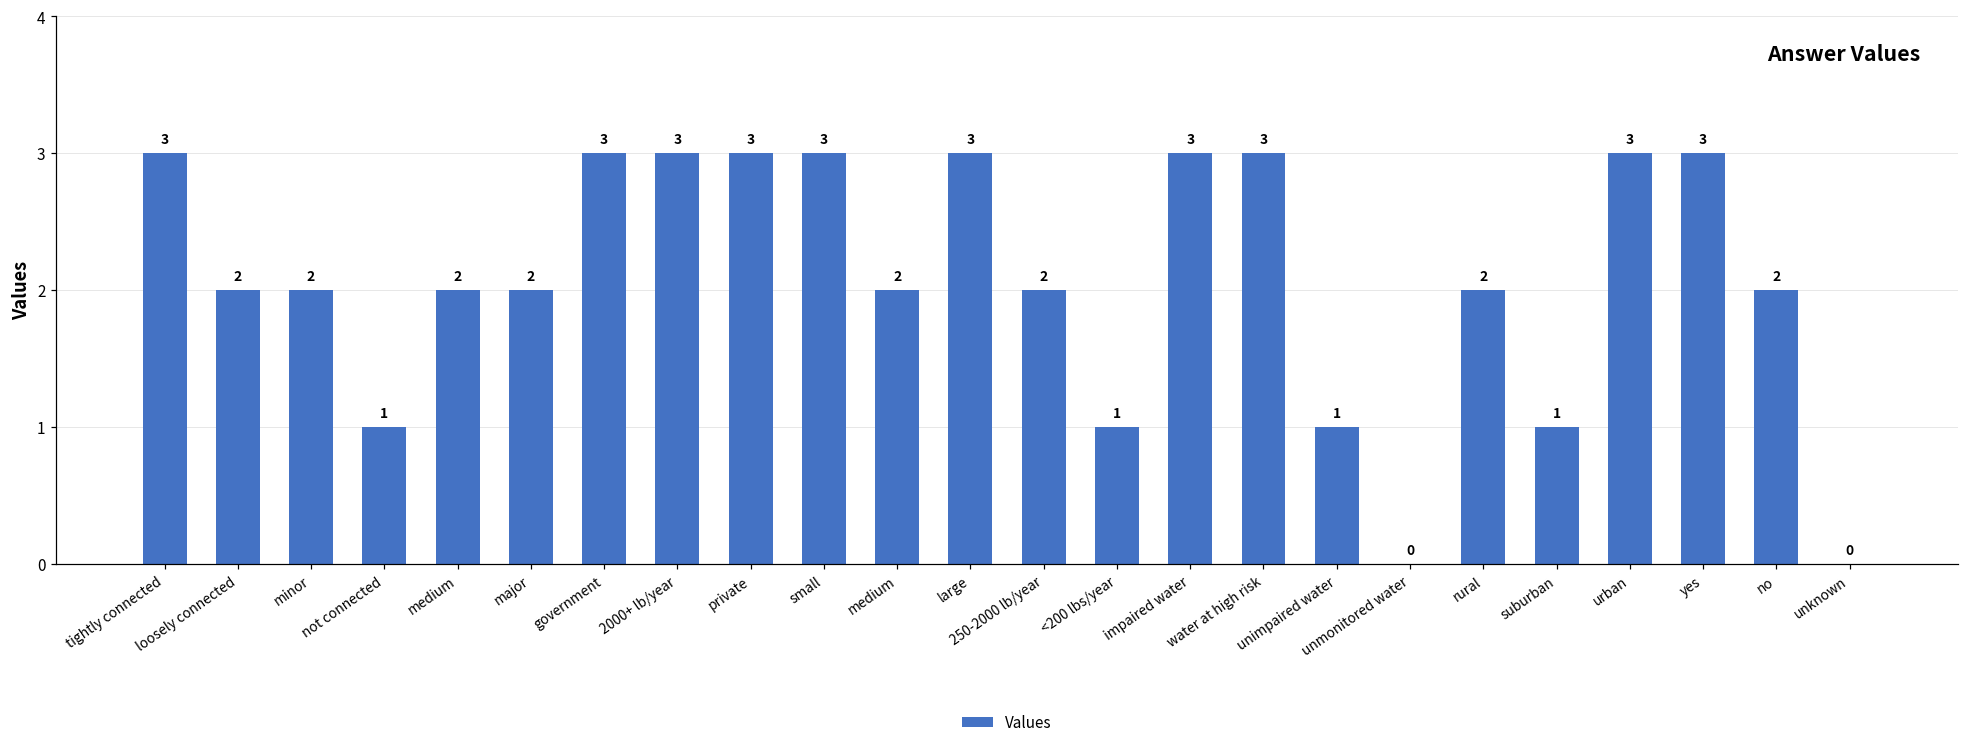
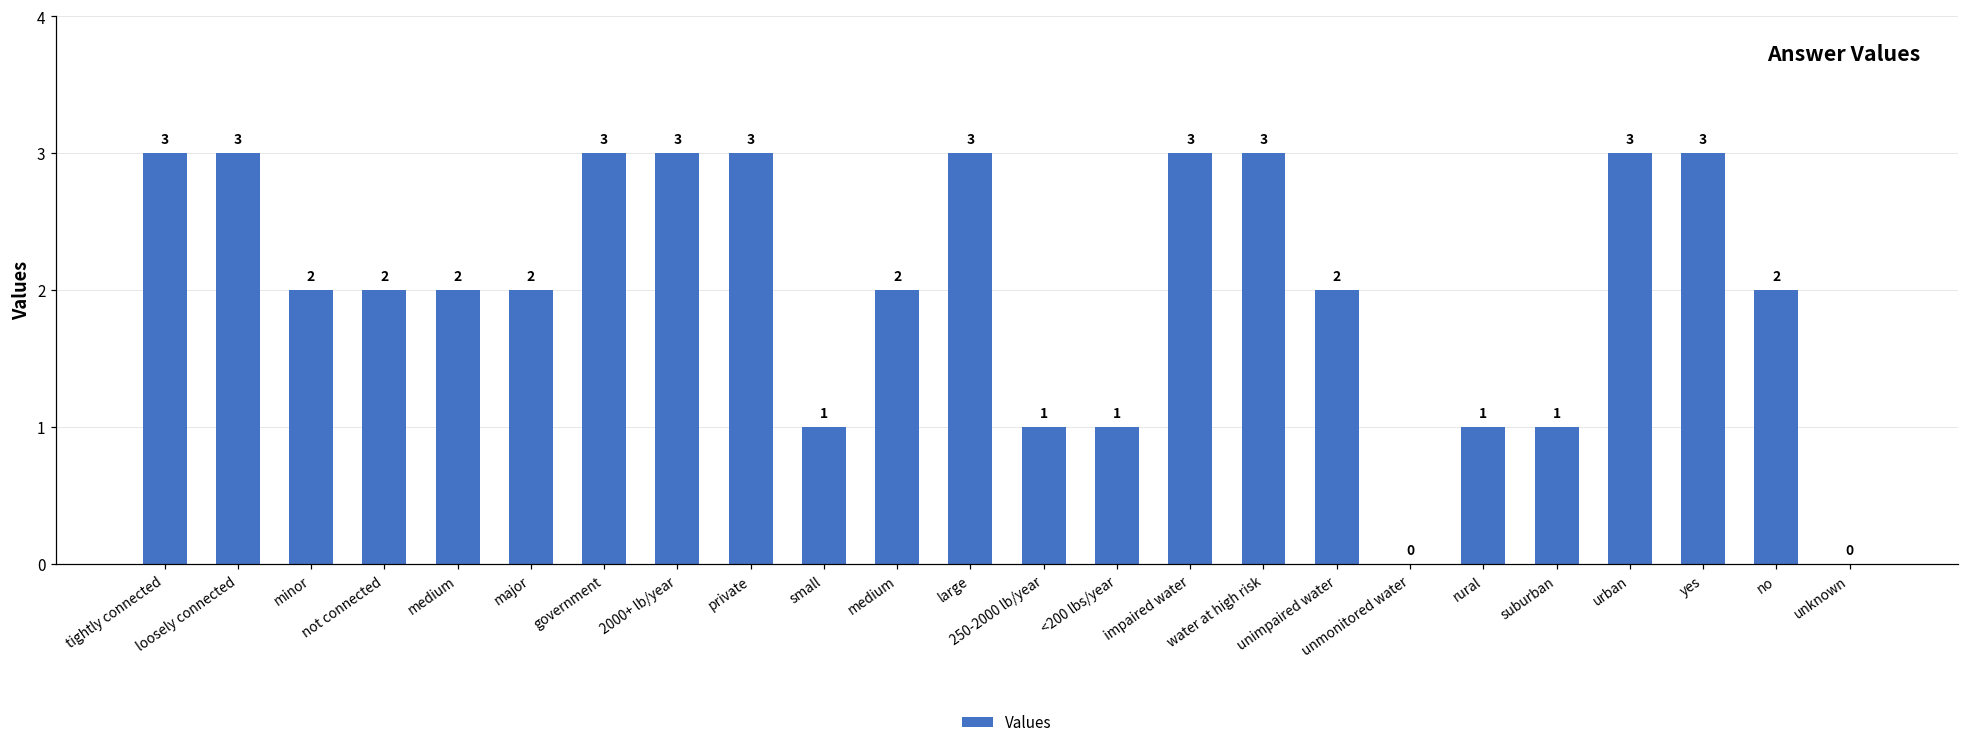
loosely connected: 2 -> 3
not connected: 1 -> 2
small: 3 -> 1
250-2000 lb/year: 2 -> 1
unimpaired water: 1 -> 2
rural: 2 -> 1
